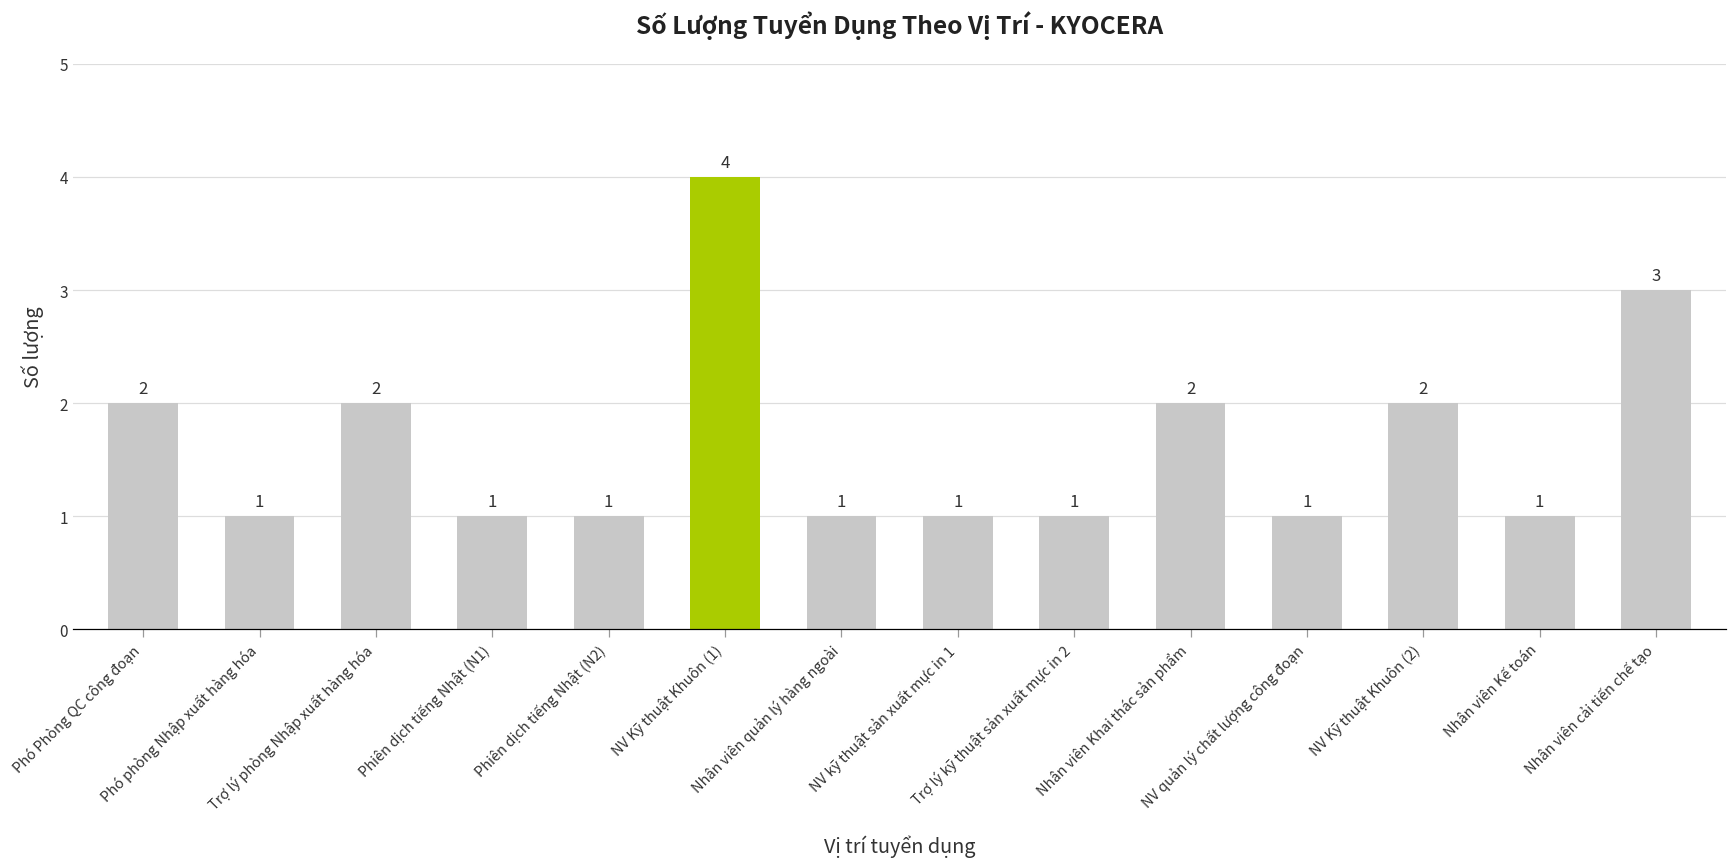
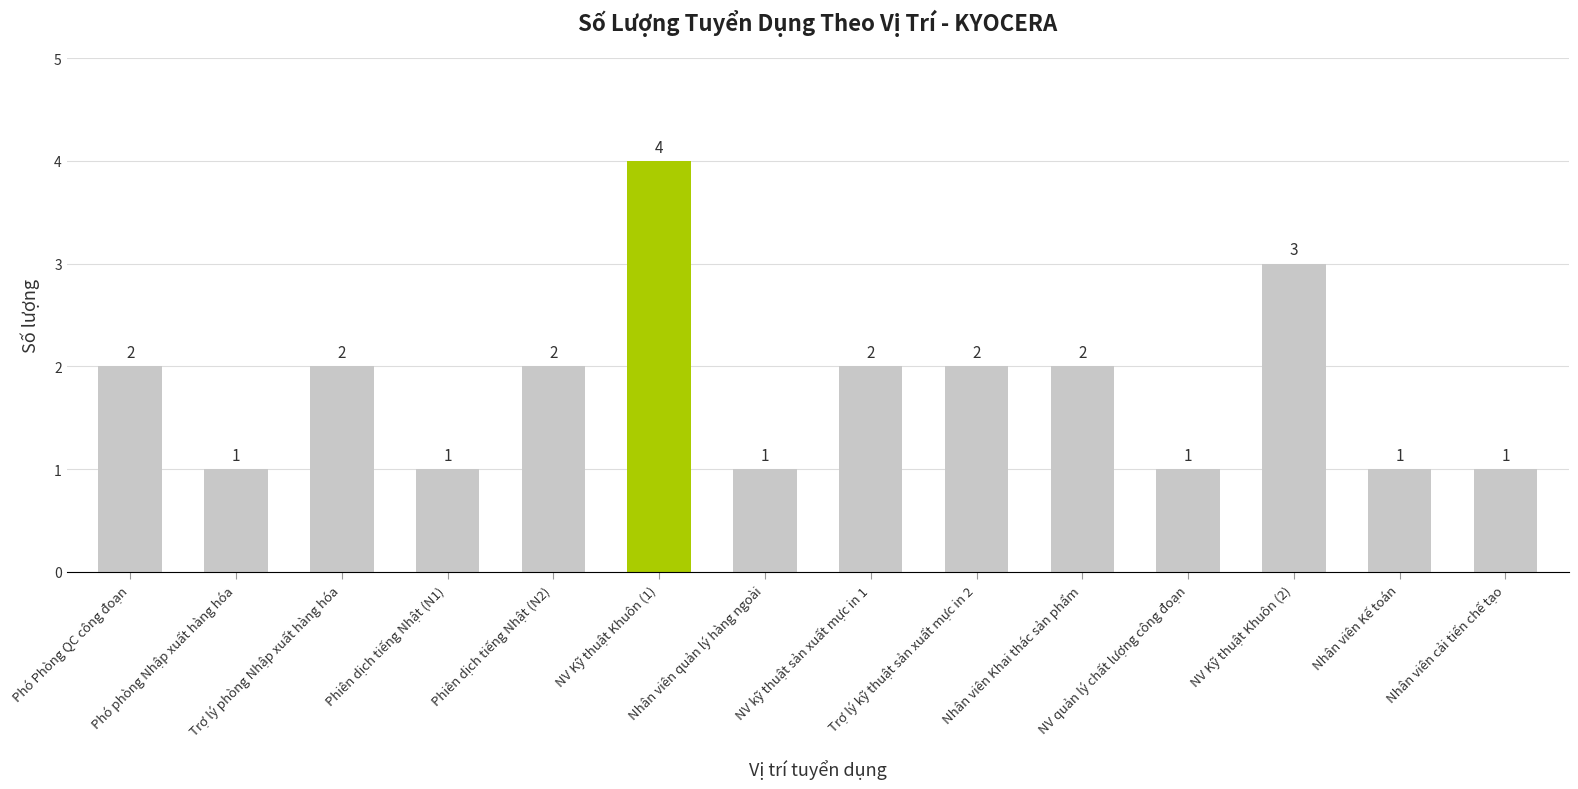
Phiên dịch tiếng Nhật (N2): 1 -> 2
NV kỹ thuật sản xuất mực in 1: 1 -> 2
Trợ lý kỹ thuật sản xuất mực in 2: 1 -> 2
NV Kỹ thuật Khuôn (2): 2 -> 3
Nhân viên cải tiến chế tạo: 3 -> 1
